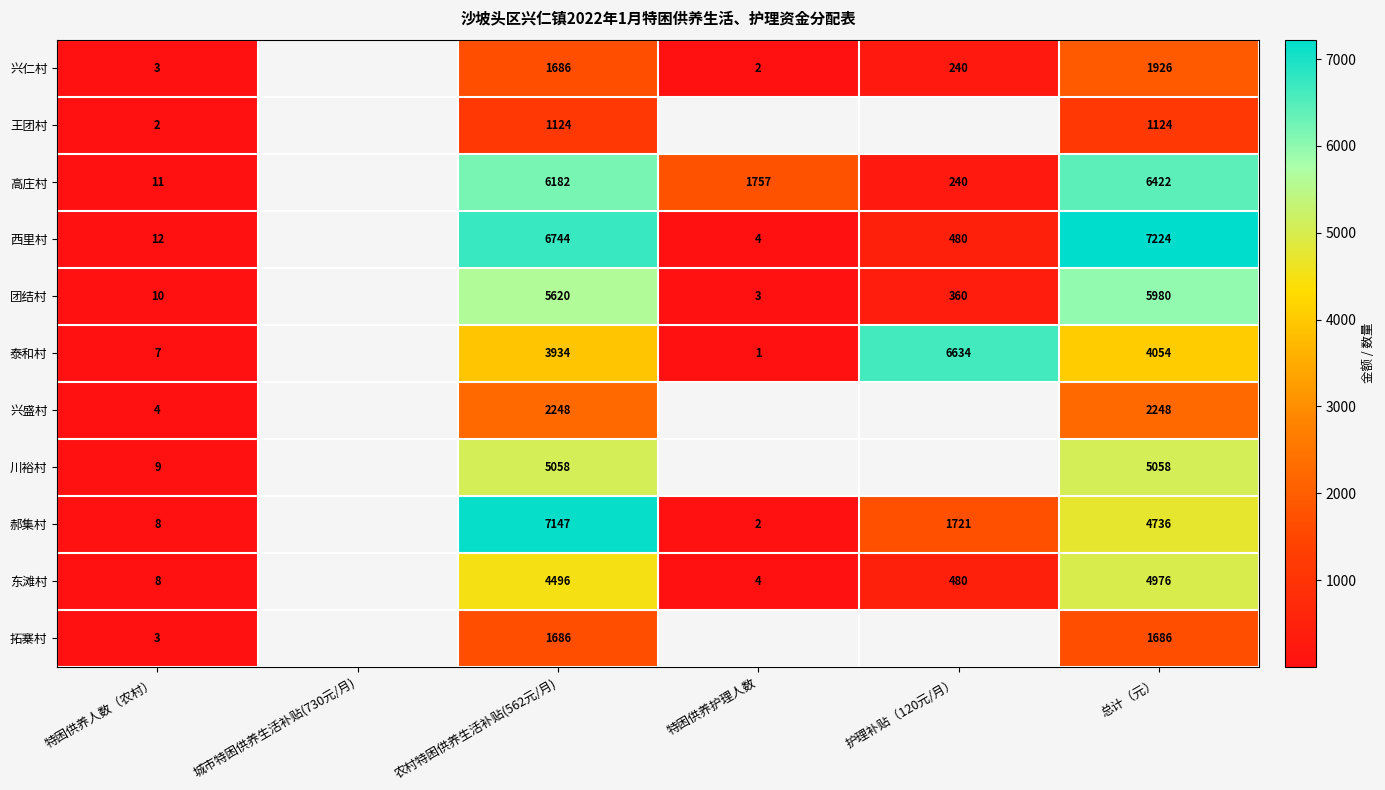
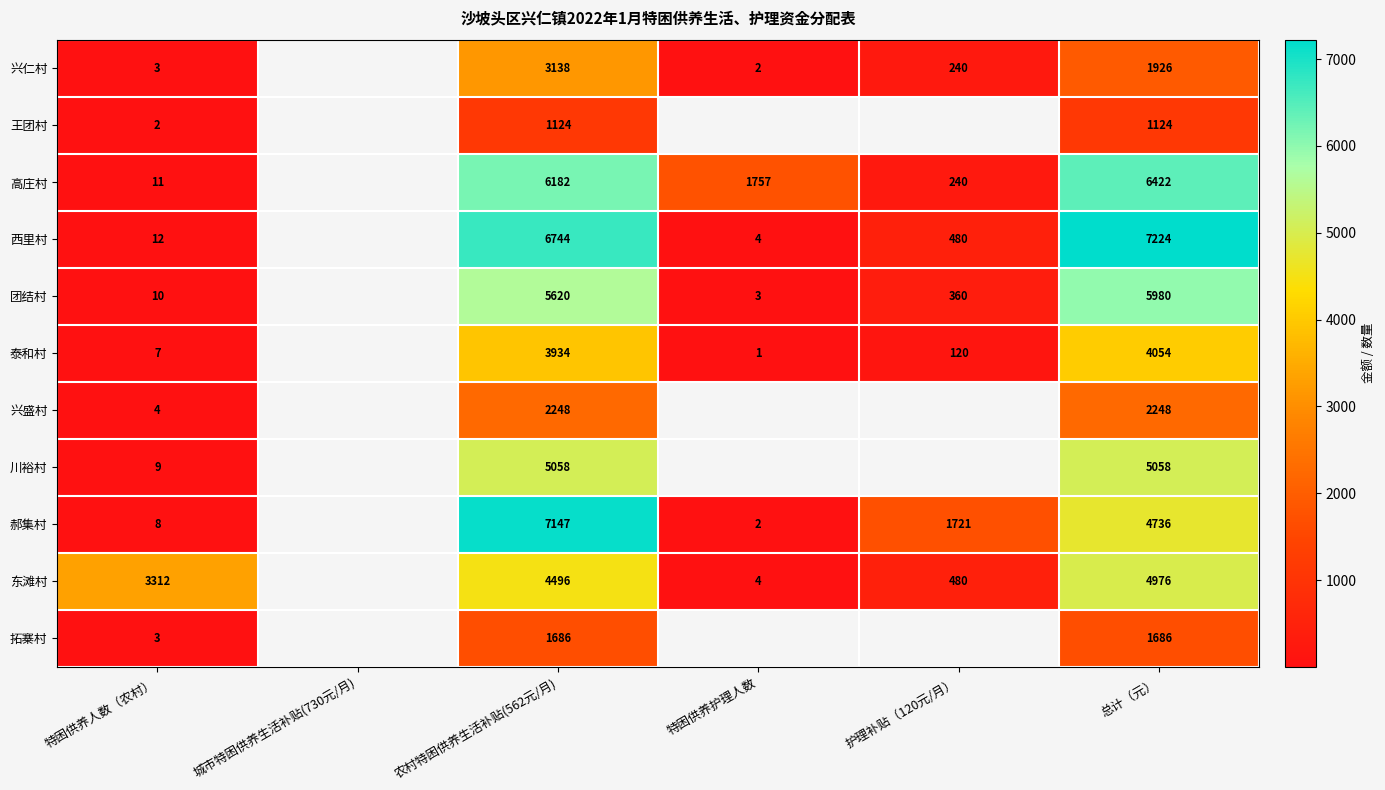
兴仁村, 农村特困供养生活补贴(562元/月): 1686 -> 3138
泰和村, 护理补贴（120元/月）: 6634 -> 120
东滩村, 特困供养人数（农村）: 8 -> 3312
